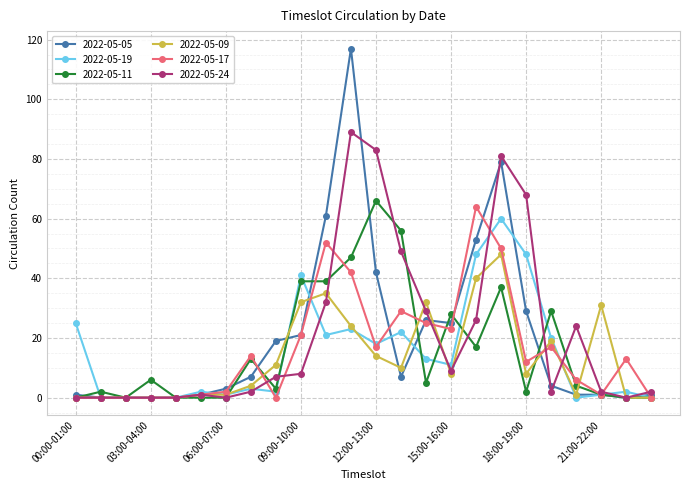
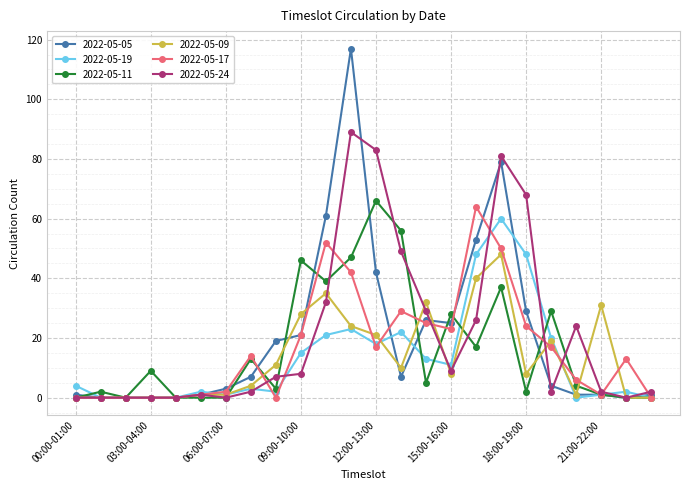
2022-05-19, 00:00-01:00: 25 -> 4
2022-05-11, 03:00-04:00: 6 -> 9
2022-05-19, 09:00-10:00: 41 -> 15
2022-05-11, 09:00-10:00: 39 -> 46
2022-05-09, 09:00-10:00: 32 -> 28
2022-05-09, 12:00-13:00: 14 -> 21
2022-05-17, 18:00-19:00: 12 -> 24
